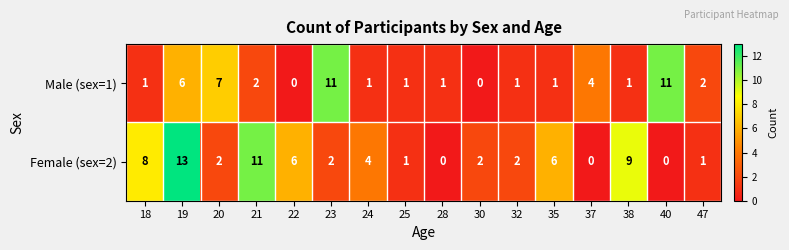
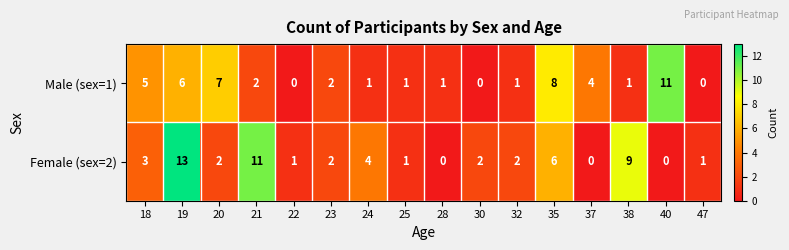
Male (sex=1), 18: 1 -> 5
Male (sex=1), 23: 11 -> 2
Male (sex=1), 35: 1 -> 8
Male (sex=1), 47: 2 -> 0
Female (sex=2), 18: 8 -> 3
Female (sex=2), 22: 6 -> 1
